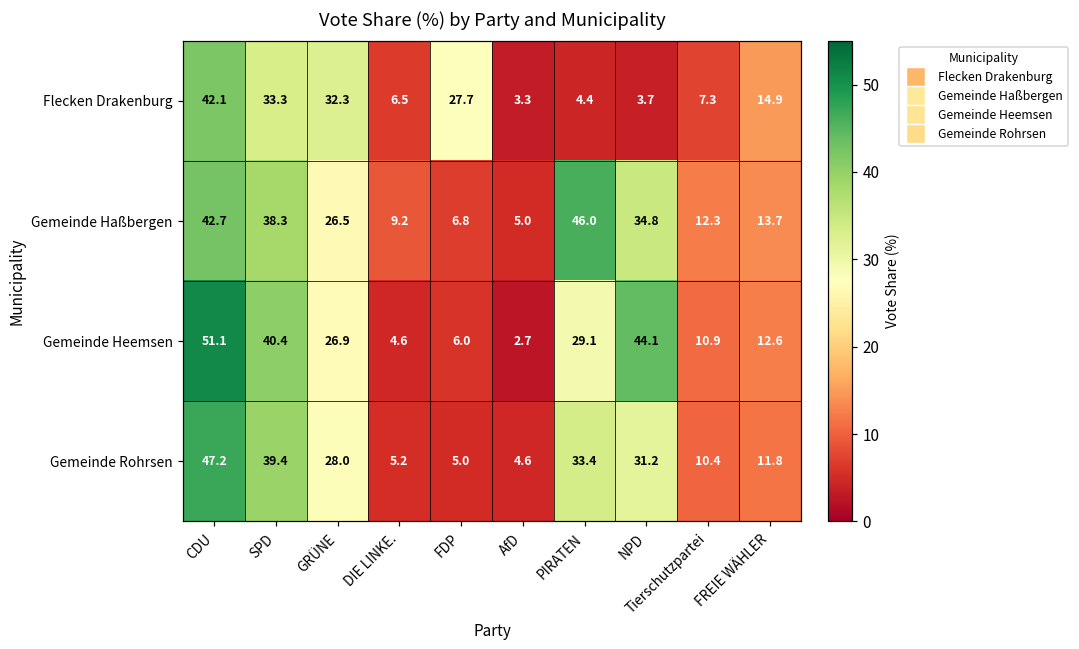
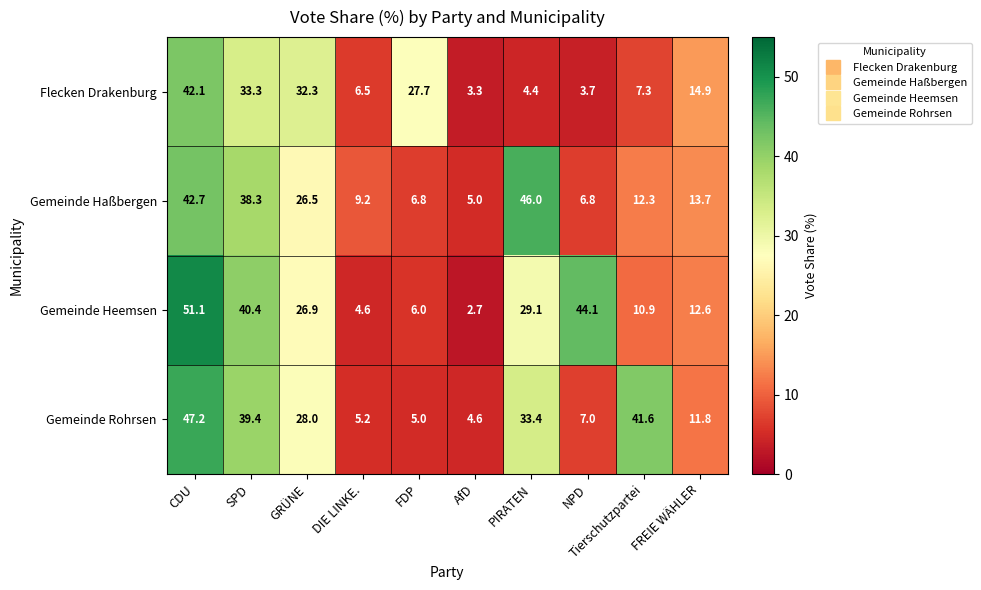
Gemeinde Haßbergen, NPD: 34.8 -> 6.8
Gemeinde Rohrsen, NPD: 31.2 -> 7.0
Gemeinde Rohrsen, Tierschutzpartei: 10.4 -> 41.6
